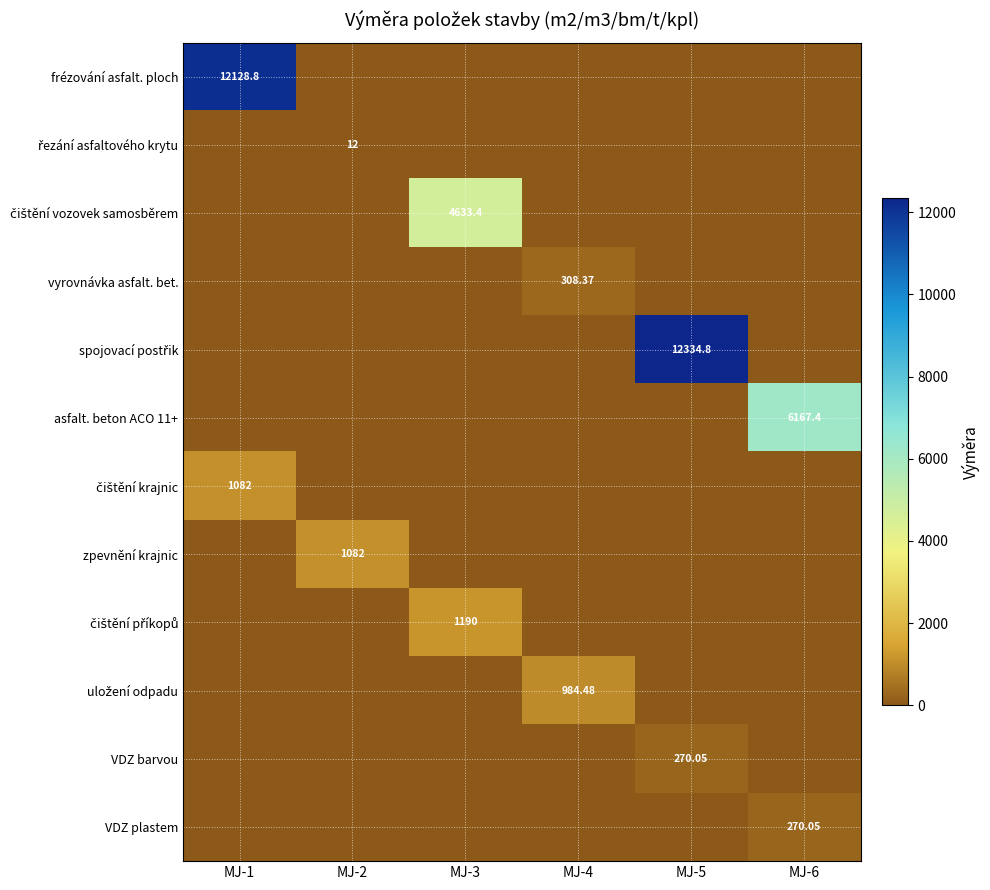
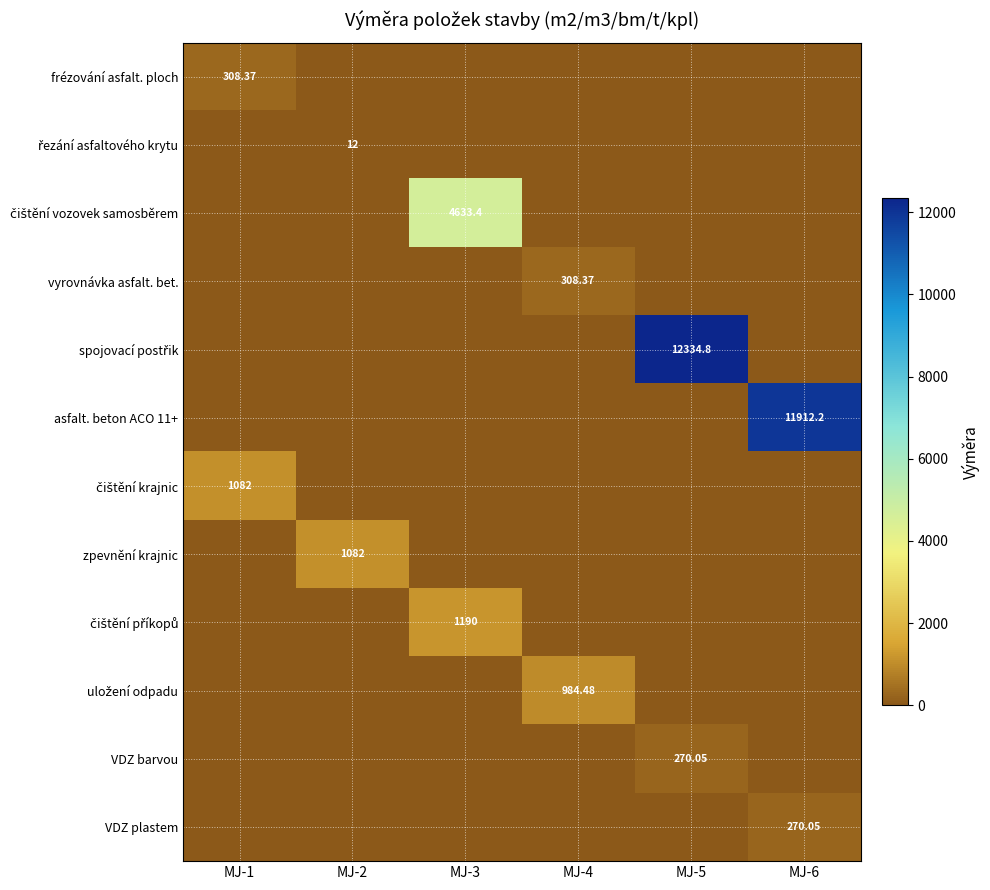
frézování asfalt. ploch, MJ-1: 12128.8 -> 308.37
asfalt. beton ACO 11+, MJ-6: 6167.4 -> 11912.2
